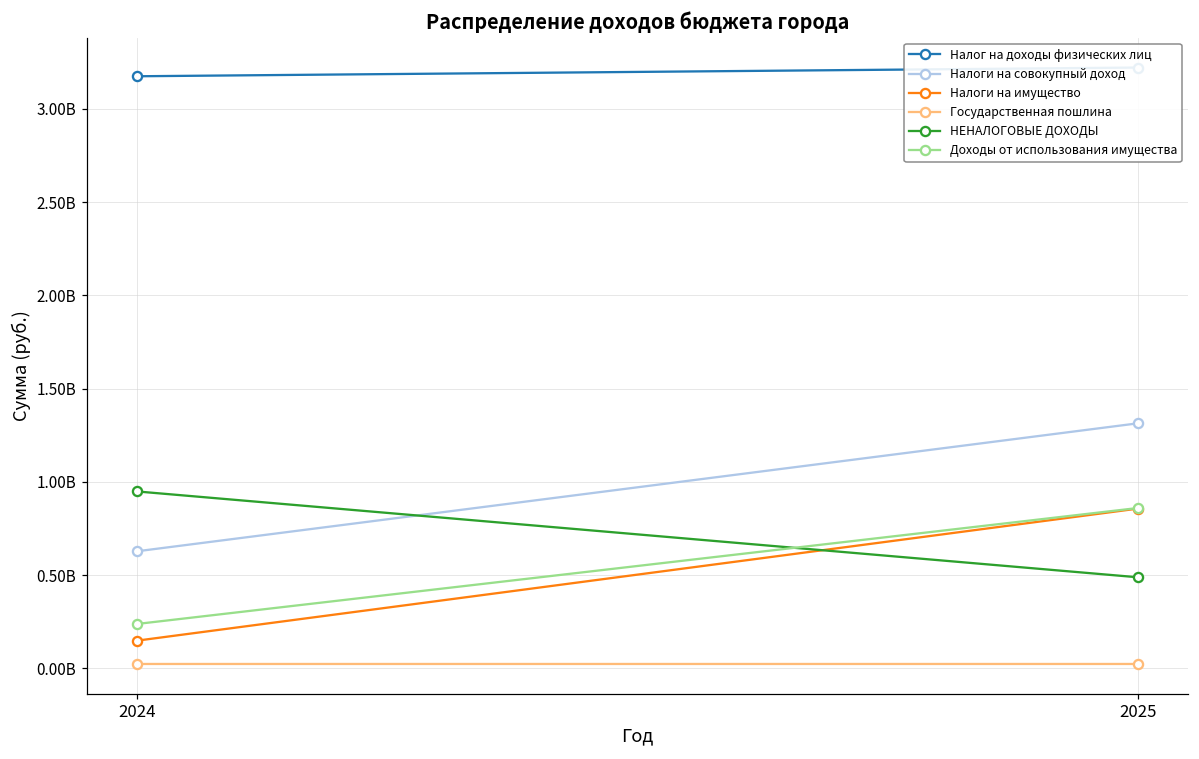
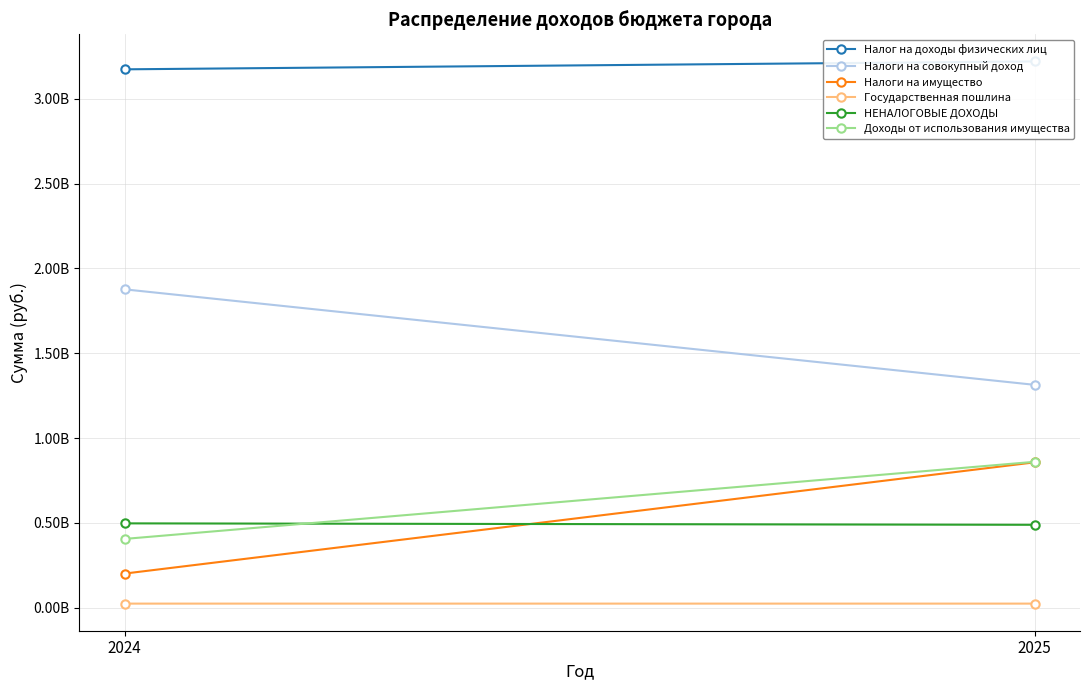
Налоги на совокупный доход, 2024: 630000000 -> 1880000000
Налоги на имущество, 2024: 150000000 -> 200000000
НЕНАЛОГОВЫЕ ДОХОДЫ, 2024: 950000000 -> 500000000
Доходы от использования имущества, 2024: 240000000 -> 410000000
